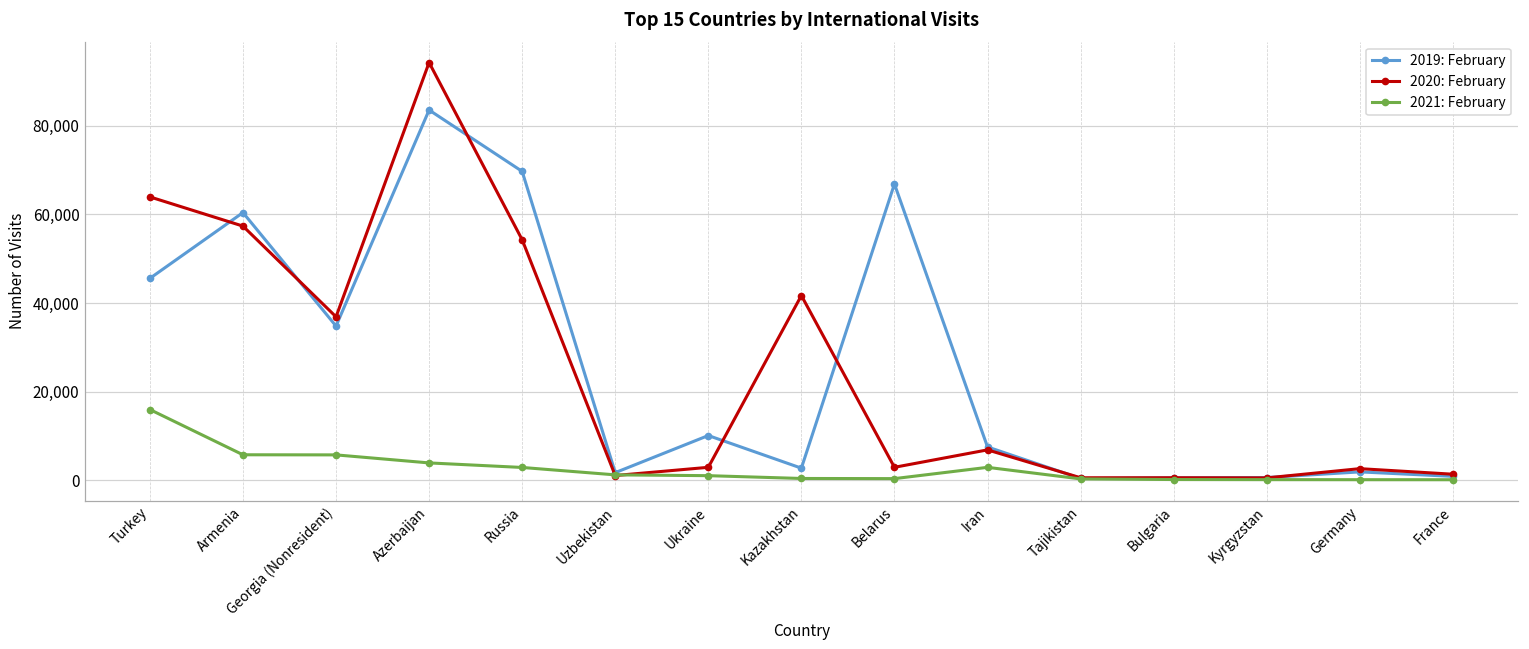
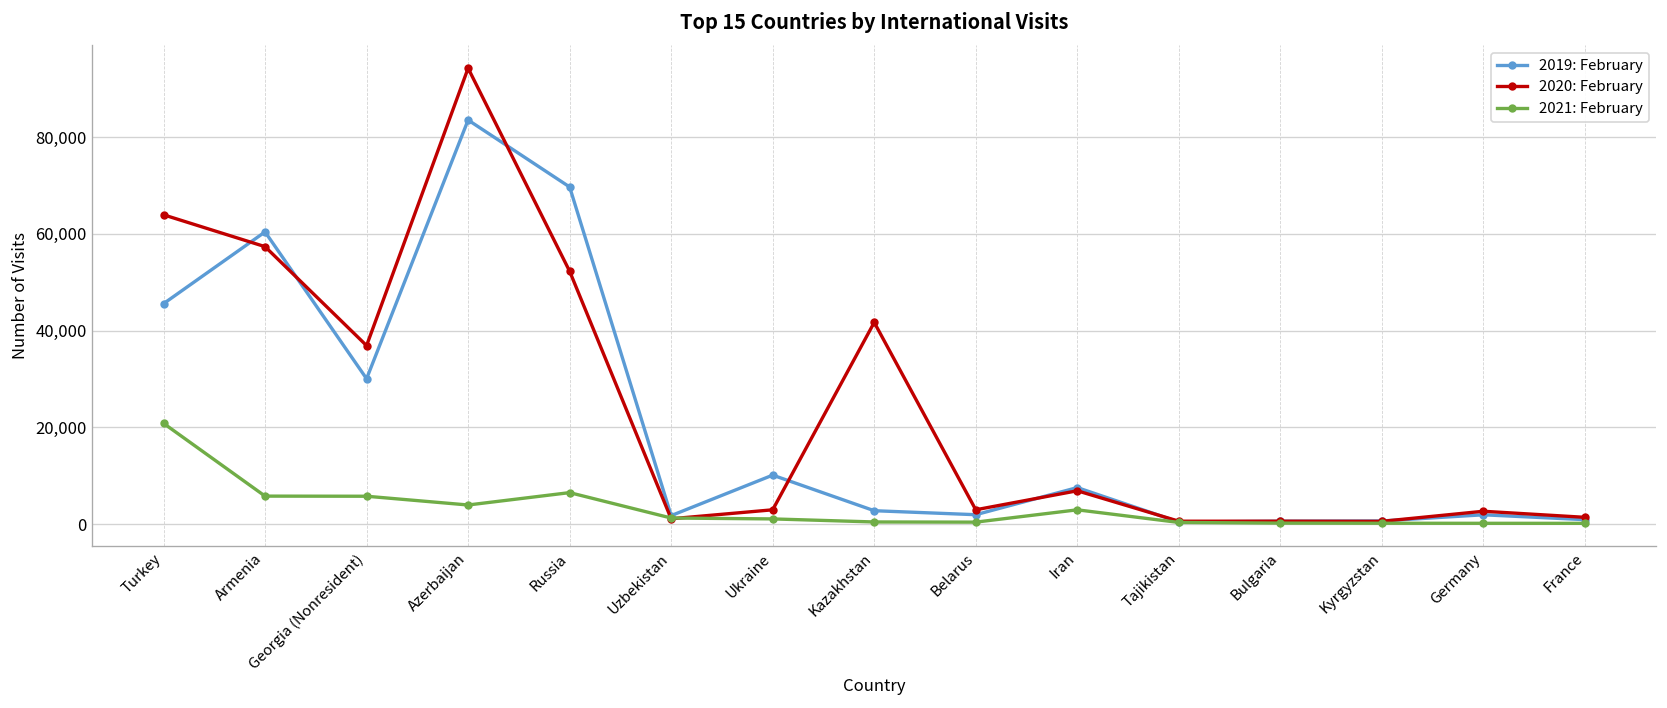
2021: February, Turkey: 16,000 -> 21,000
2019: February, Georgia (Nonresident): 35,000 -> 30,000
2020: February, Russia: 54,000 -> 52,000
2021: February, Russia: 3,000 -> 7,000
2019: February, Belarus: 67,000 -> 2,000
